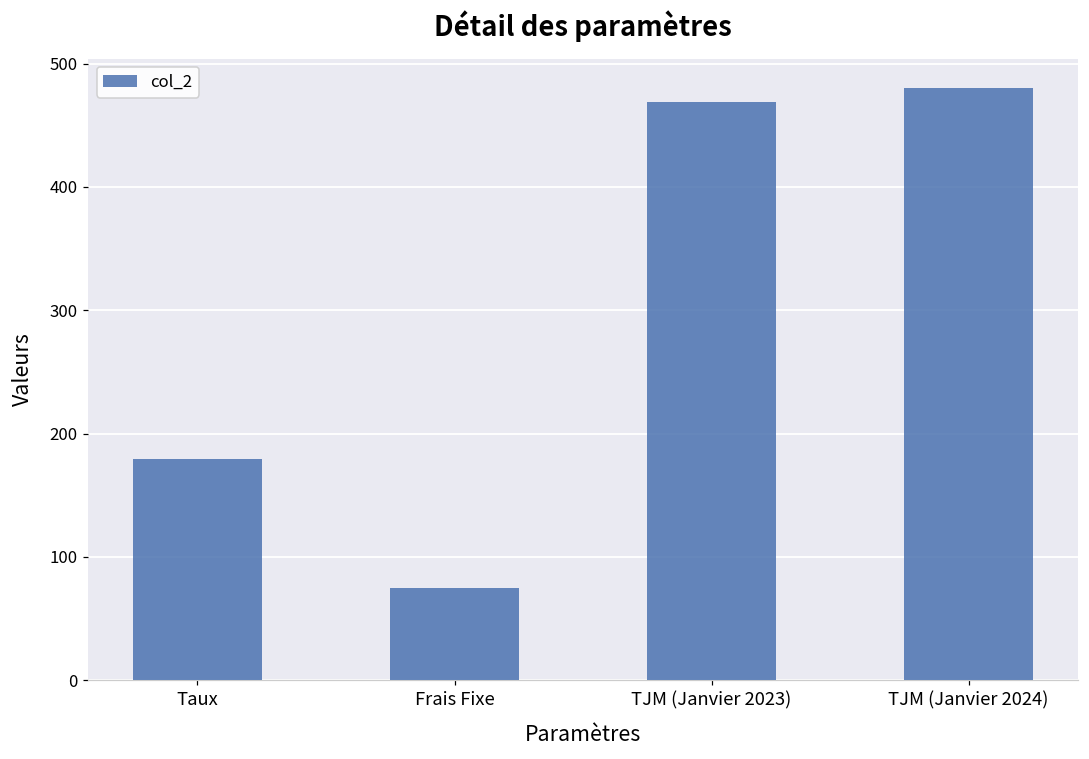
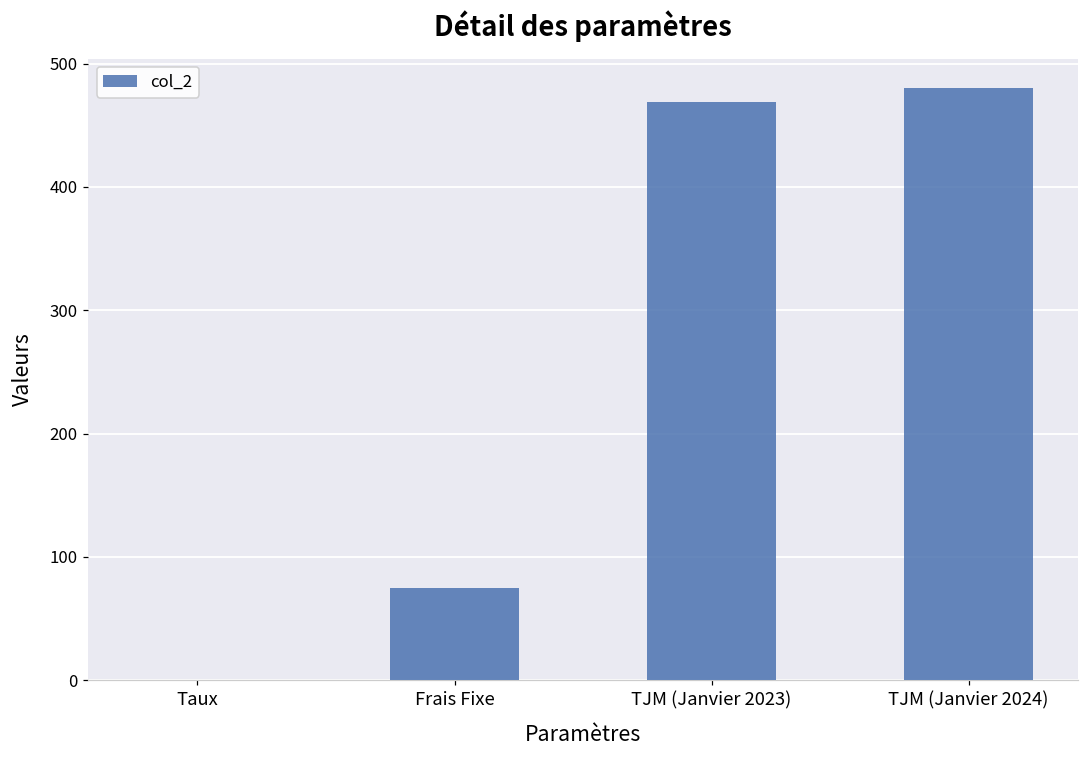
Taux: 180 -> 0
